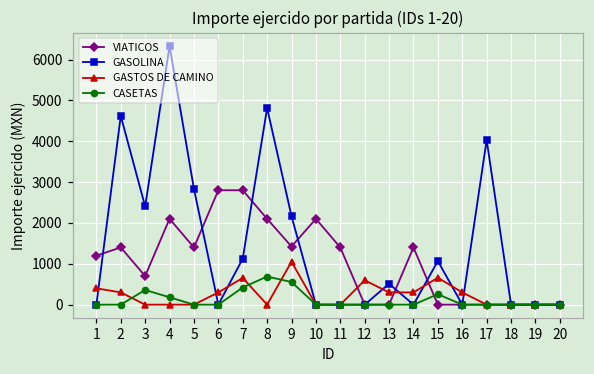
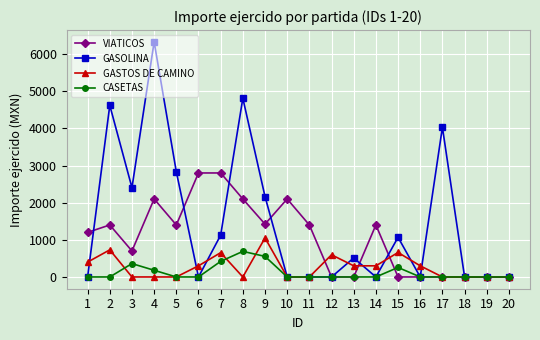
GASTOS DE CAMINO, 2: 300 -> 700
